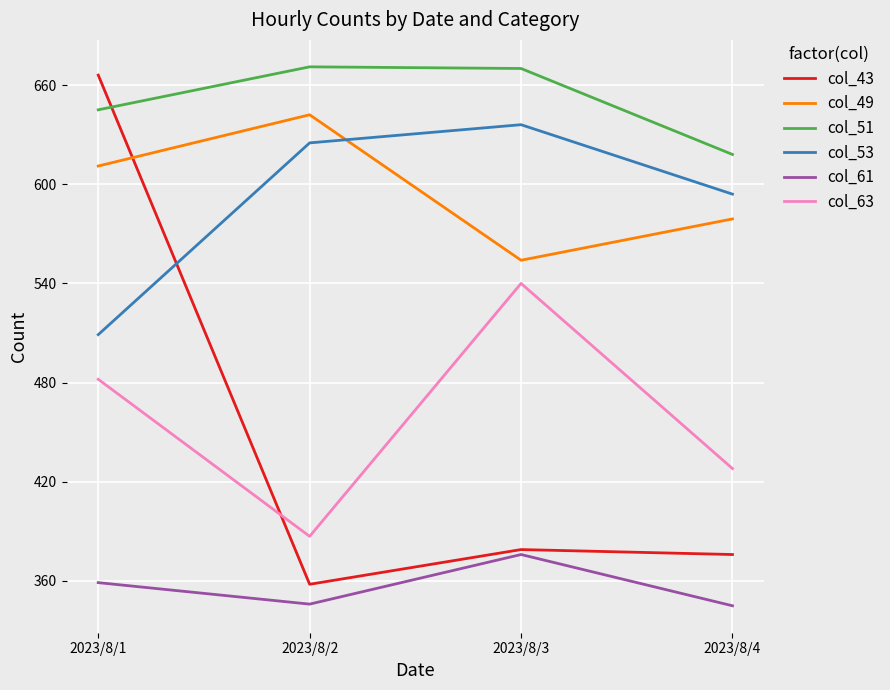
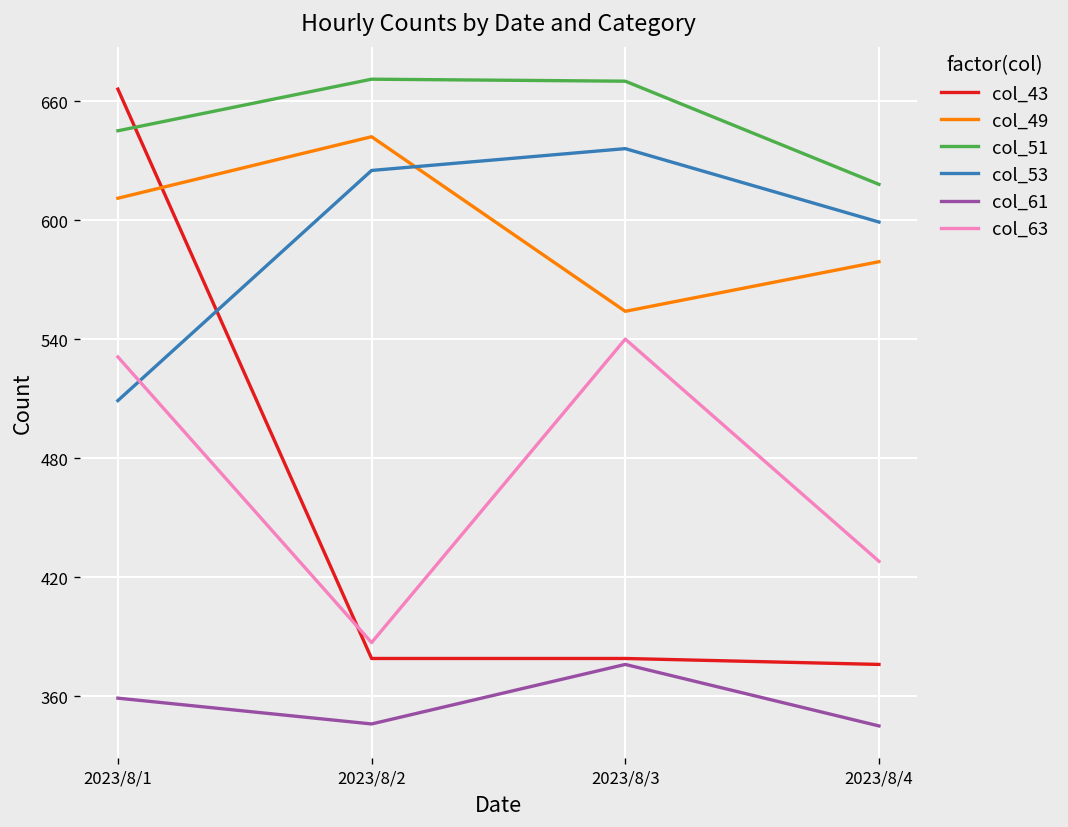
col_63, 2023/8/1: 482 -> 531
col_43, 2023/8/2: 358 -> 379
col_53, 2023/8/4: 594 -> 599
